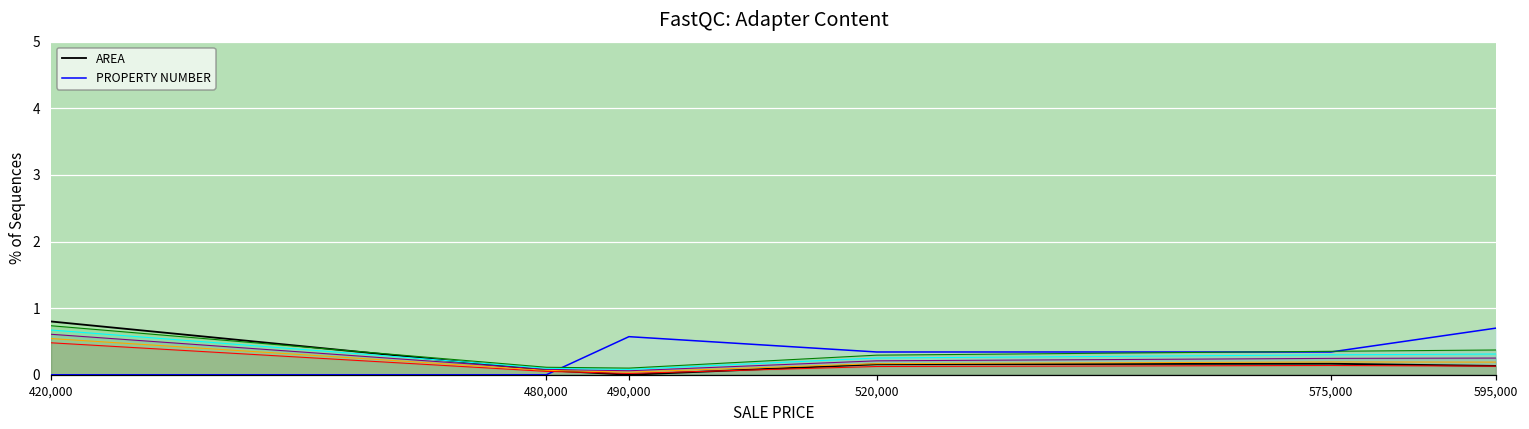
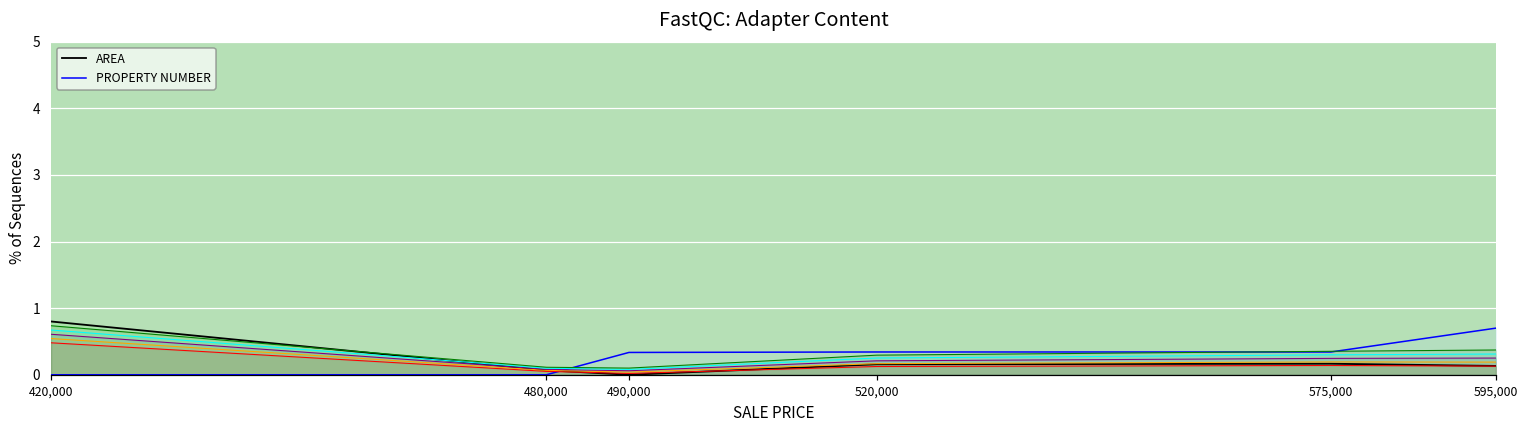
PROPERTY NUMBER, 490,000: 0.6 -> 0.3
